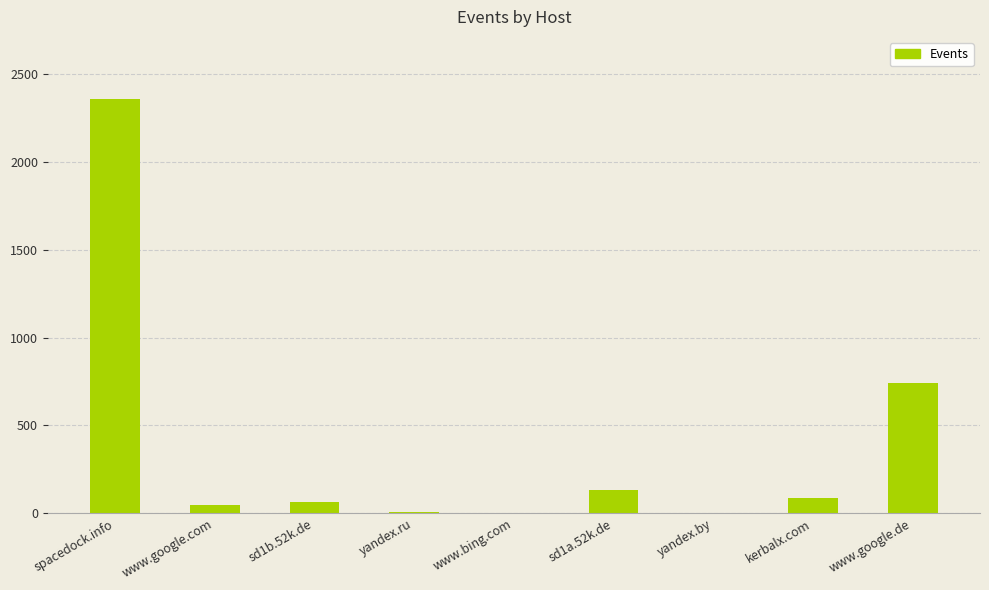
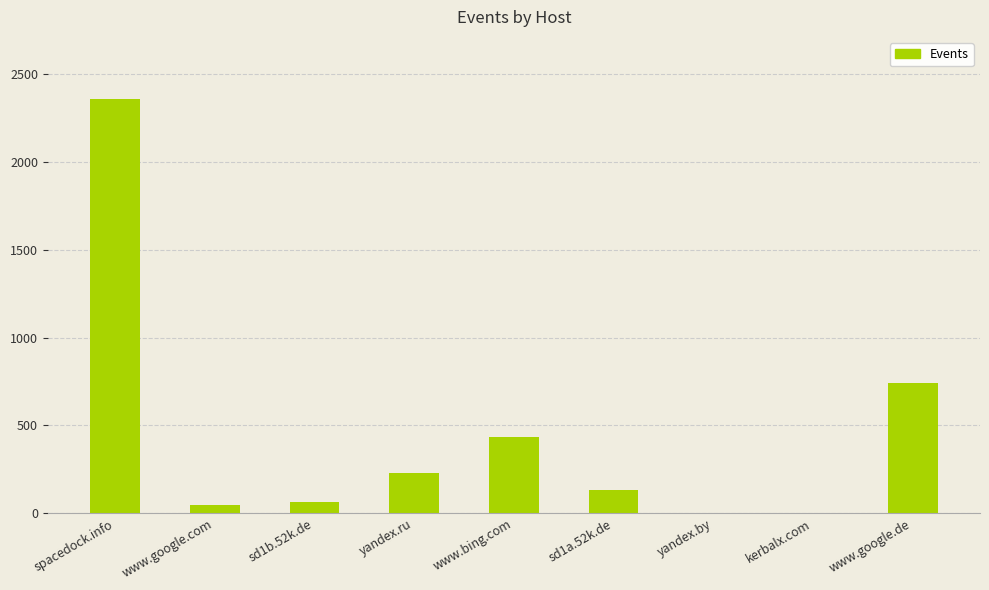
yandex.ru: 0 -> 230
www.bing.com: 0 -> 430
kerbalx.com: 90 -> 0
